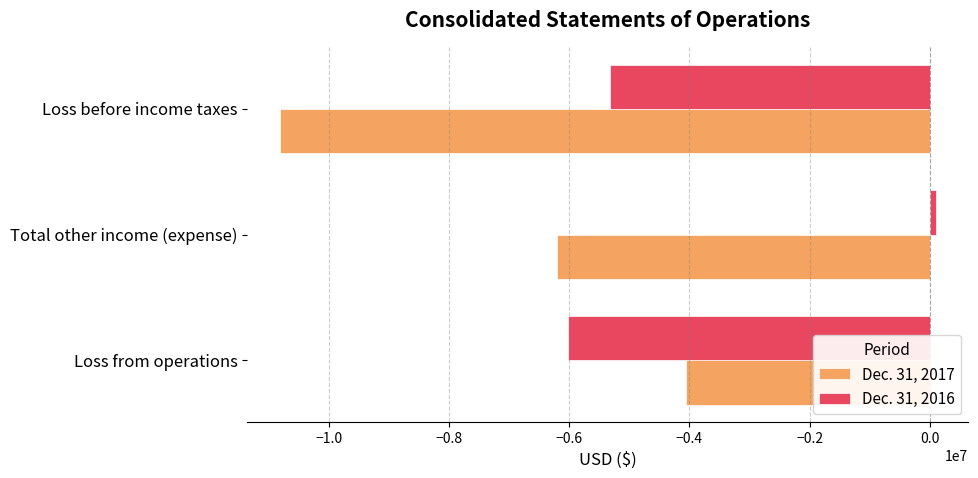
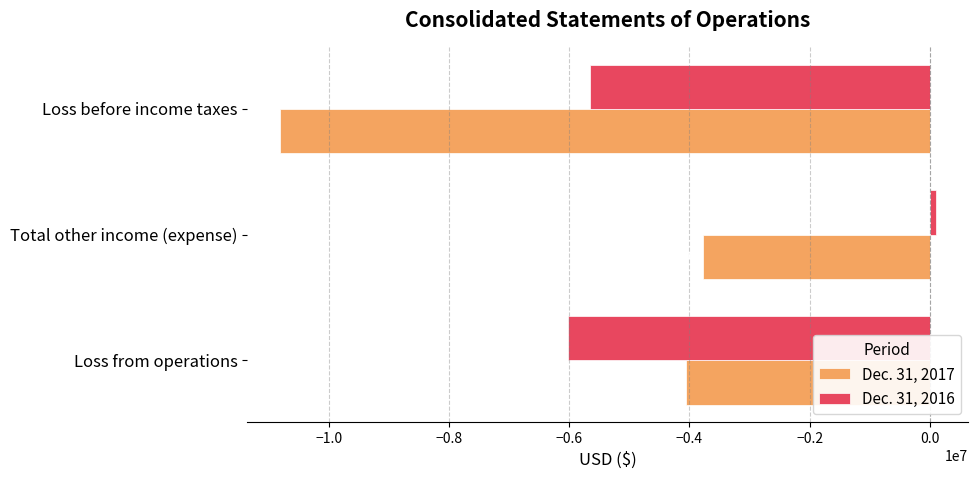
Dec. 31, 2016, Loss before income taxes: -5300000 -> -5700000
Dec. 31, 2017, Total other income (expense): -6200000 -> -3800000
